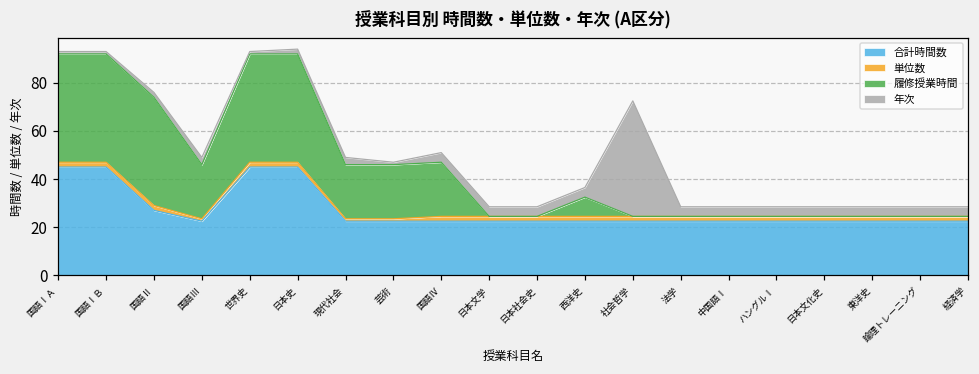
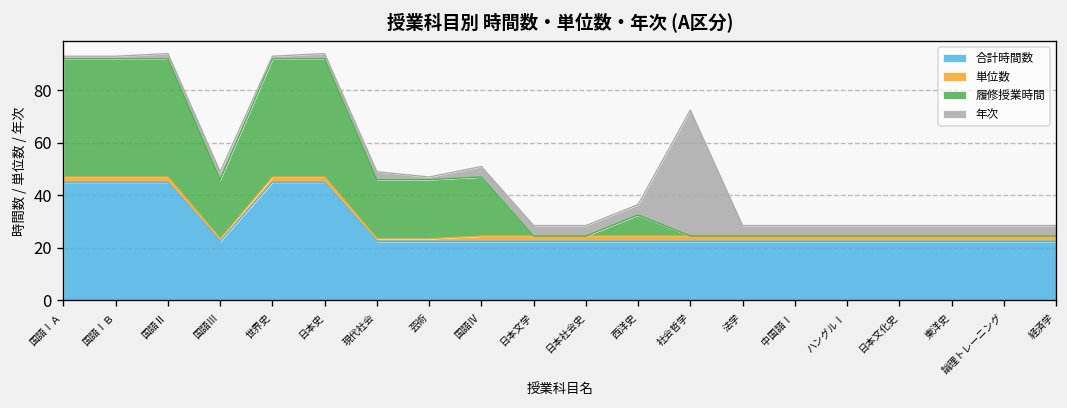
合計時間数, 国語Ⅱ: 27 -> 45
